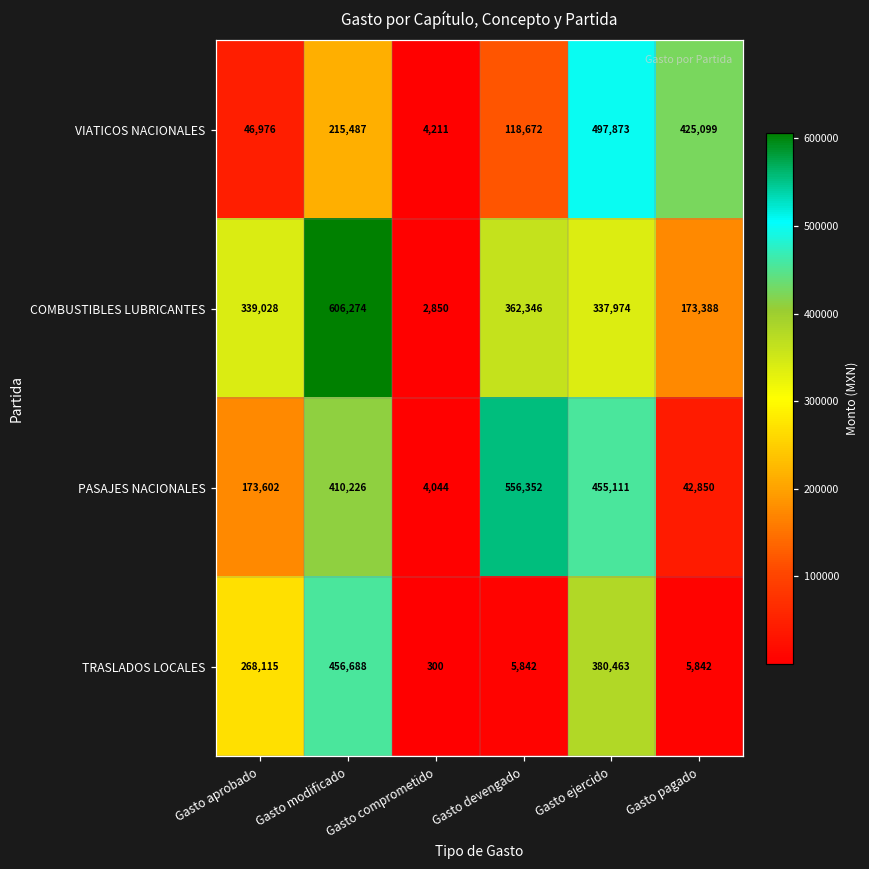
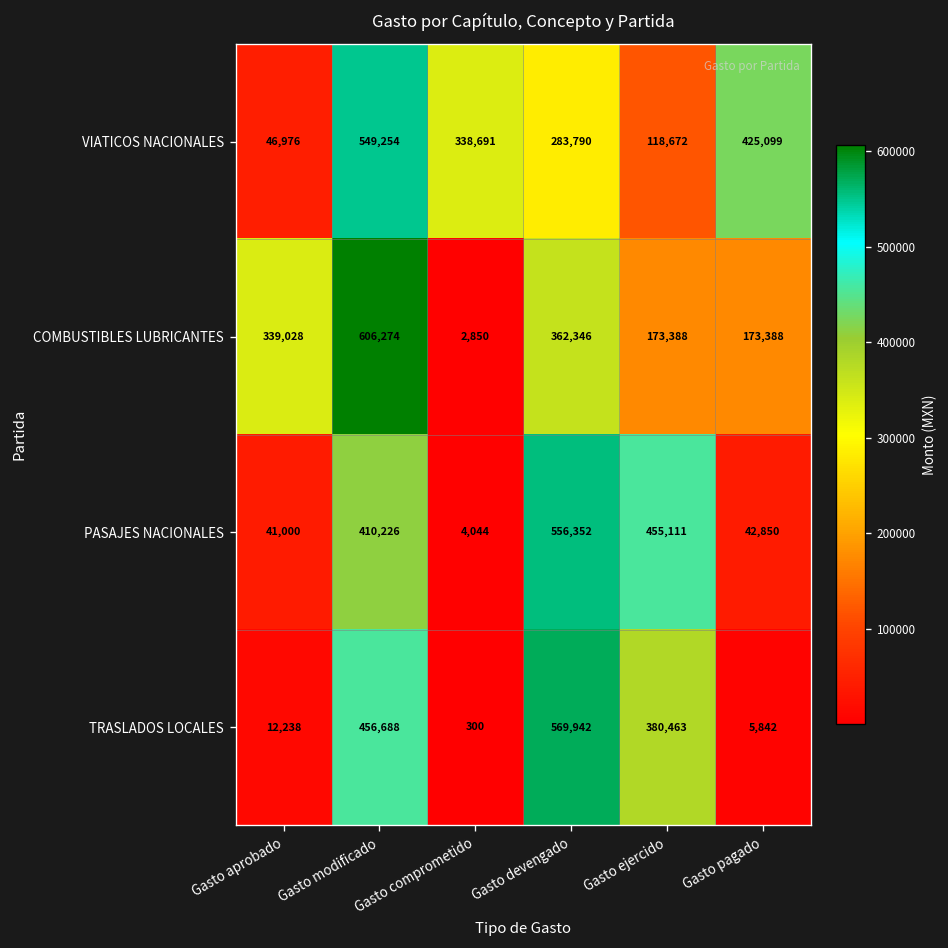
VIATICOS NACIONALES, Gasto modificado: 215,487 -> 549,254
VIATICOS NACIONALES, Gasto comprometido: 4,211 -> 338,691
VIATICOS NACIONALES, Gasto devengado: 118,672 -> 283,790
VIATICOS NACIONALES, Gasto ejercido: 497,873 -> 118,672
COMBUSTIBLES LUBRICANTES, Gasto ejercido: 337,974 -> 173,388
PASAJES NACIONALES, Gasto aprobado: 173,602 -> 41,000
TRASLADOS LOCALES, Gasto aprobado: 268,115 -> 12,238
TRASLADOS LOCALES, Gasto devengado: 5,842 -> 569,942
